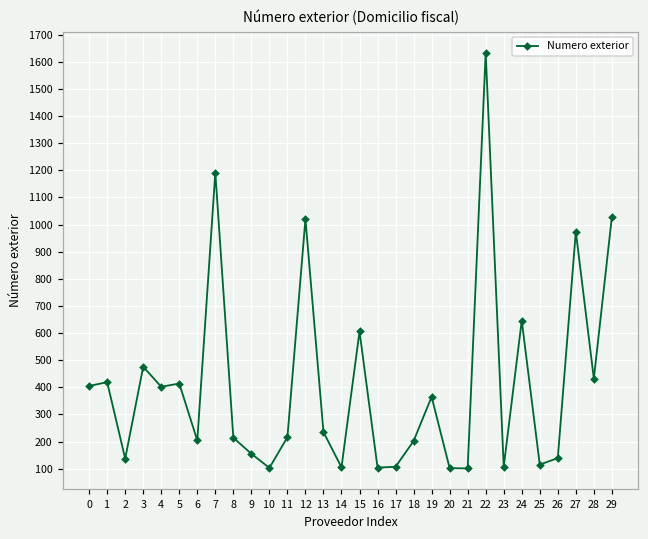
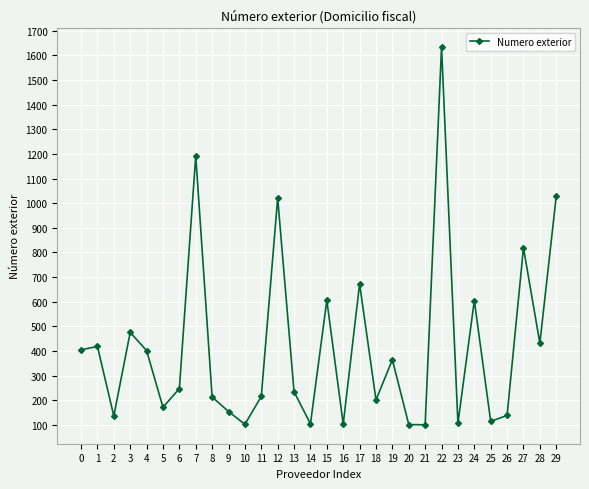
5: 410 -> 170
6: 200 -> 250
17: 110 -> 670
24: 650 -> 610
27: 970 -> 820
